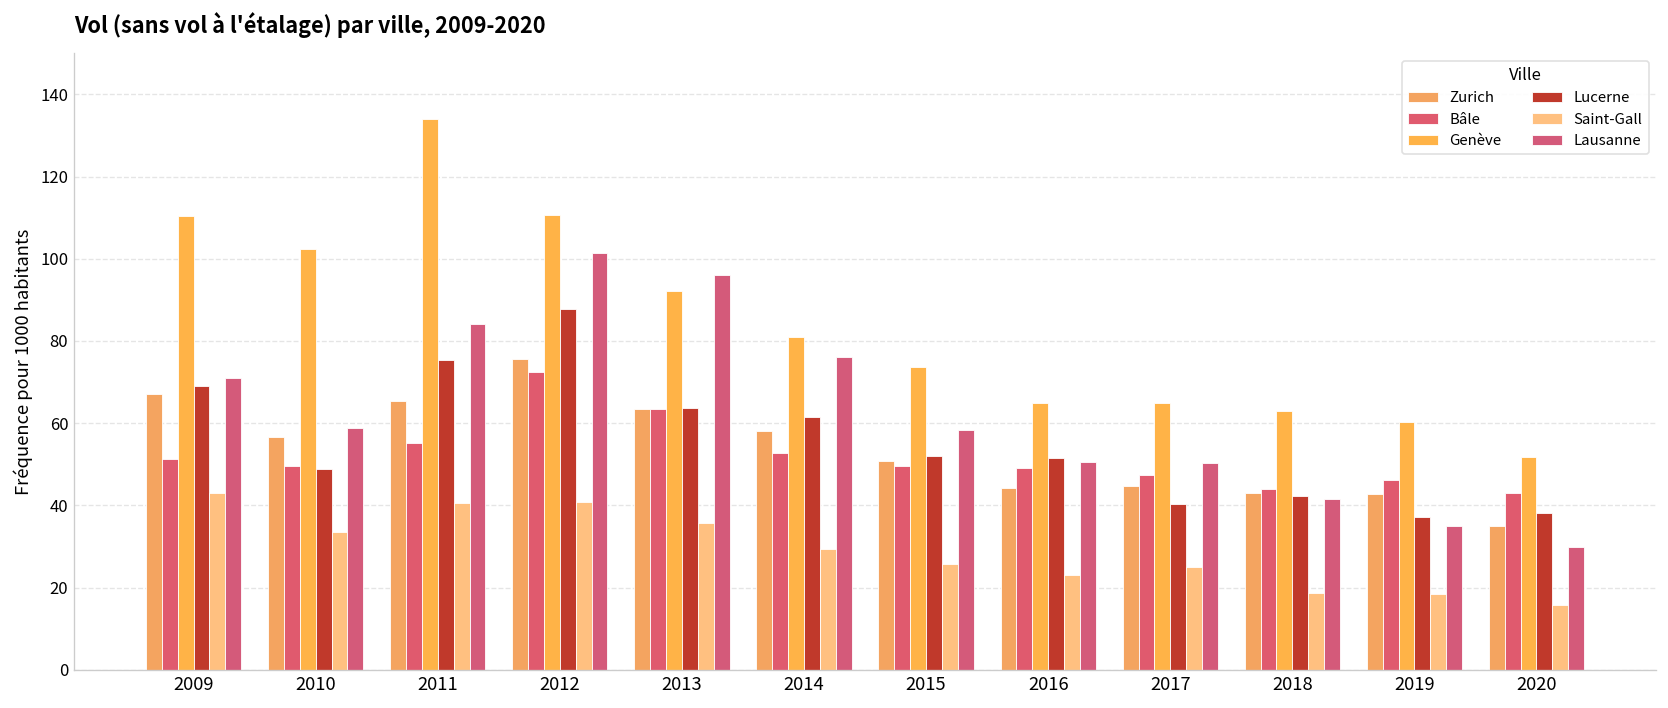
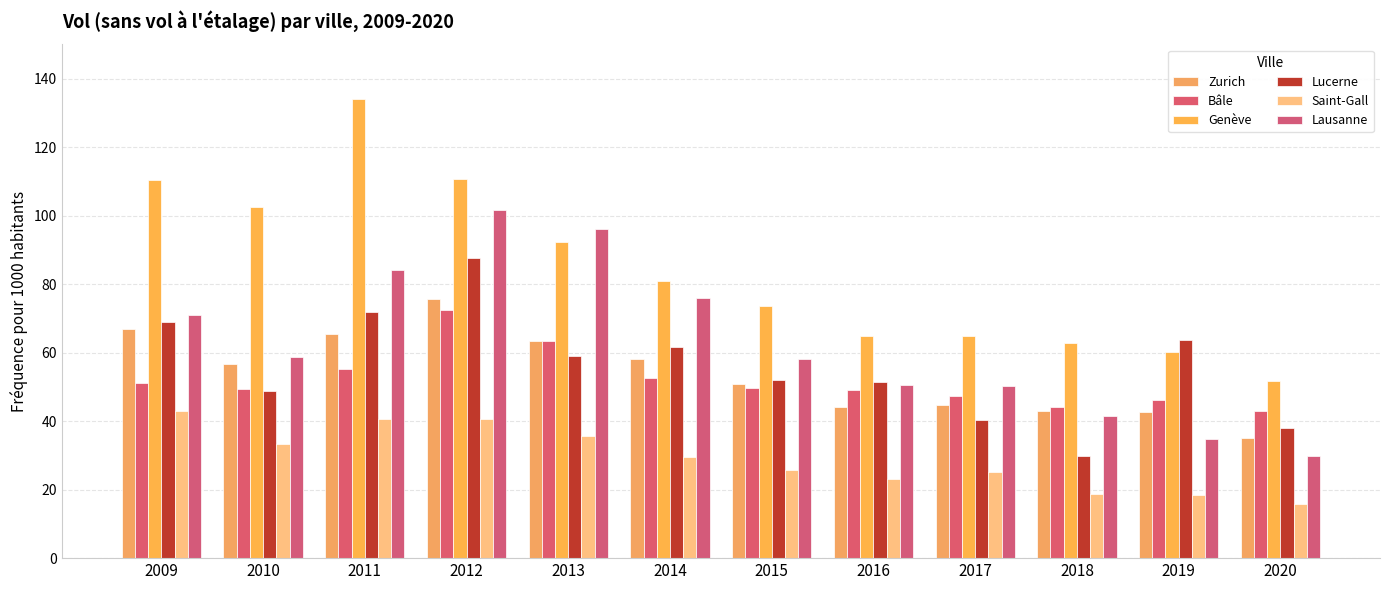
Lucerne, 2011: 75 -> 72
Lucerne, 2013: 64 -> 59
Lucerne, 2018: 42 -> 30
Lucerne, 2019: 37 -> 64
